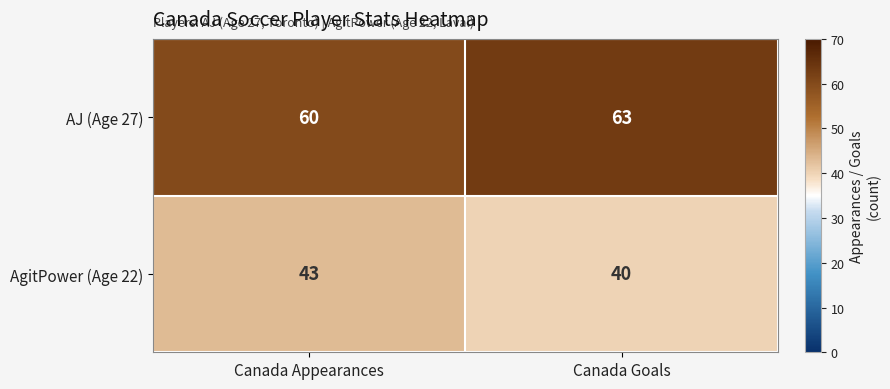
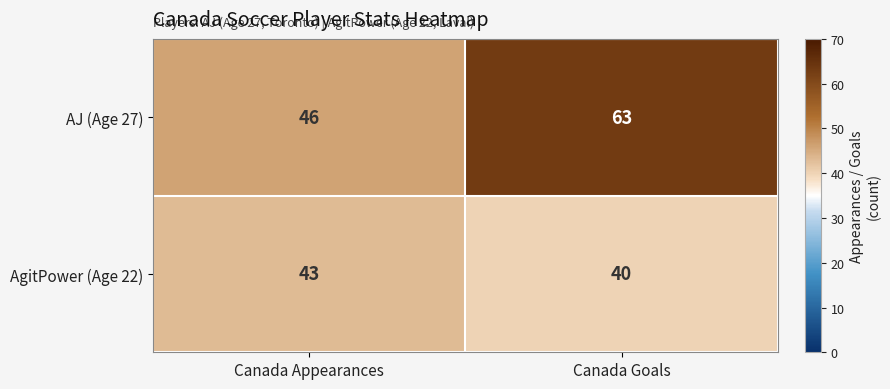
AJ (Age 27), Canada Appearances: 60 -> 46
